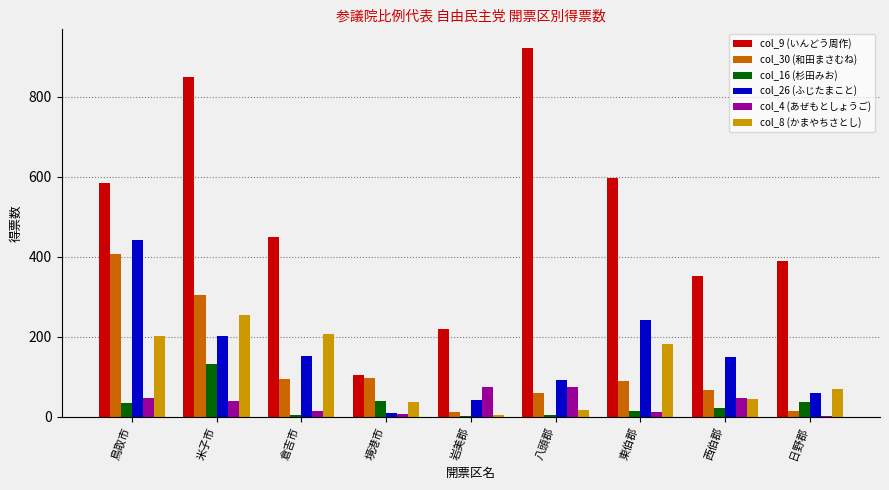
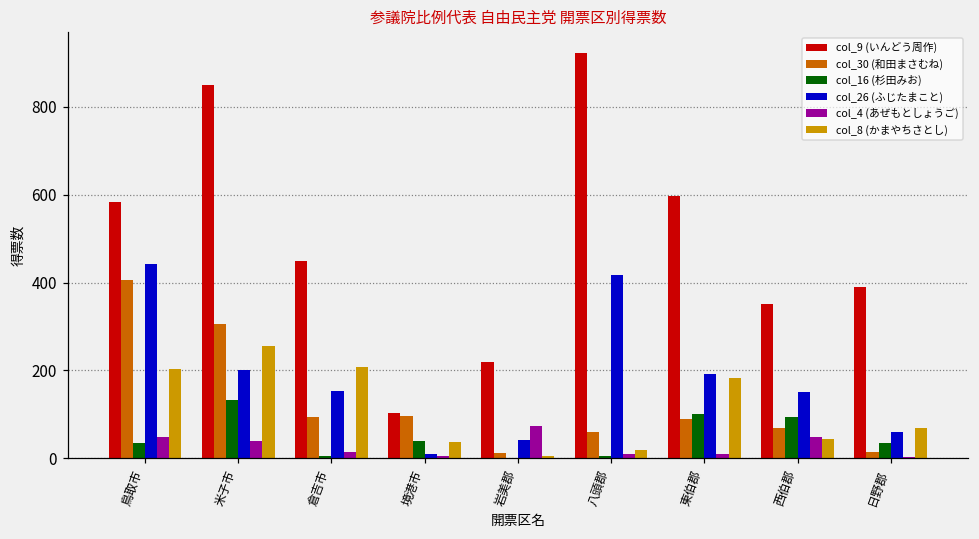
col_26 (ふじたまこと), 八頭郡: 90 -> 420
col_4 (あぜもとしょうご), 八頭郡: 80 -> 10
col_16 (杉田みお), 東伯郡: 10 -> 100
col_26 (ふじたまこと), 東伯郡: 240 -> 190
col_16 (杉田みお), 西伯郡: 20 -> 90
